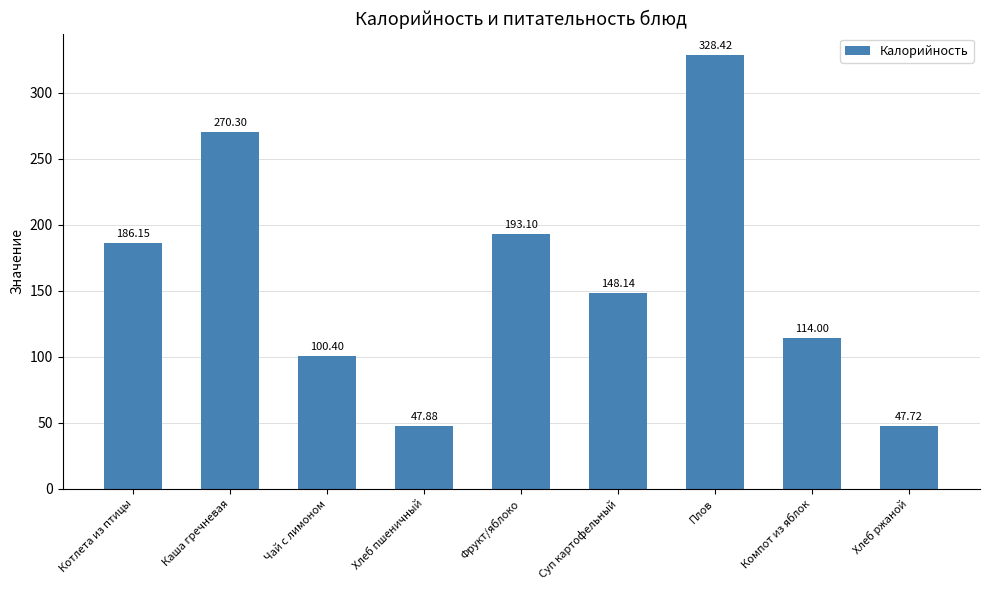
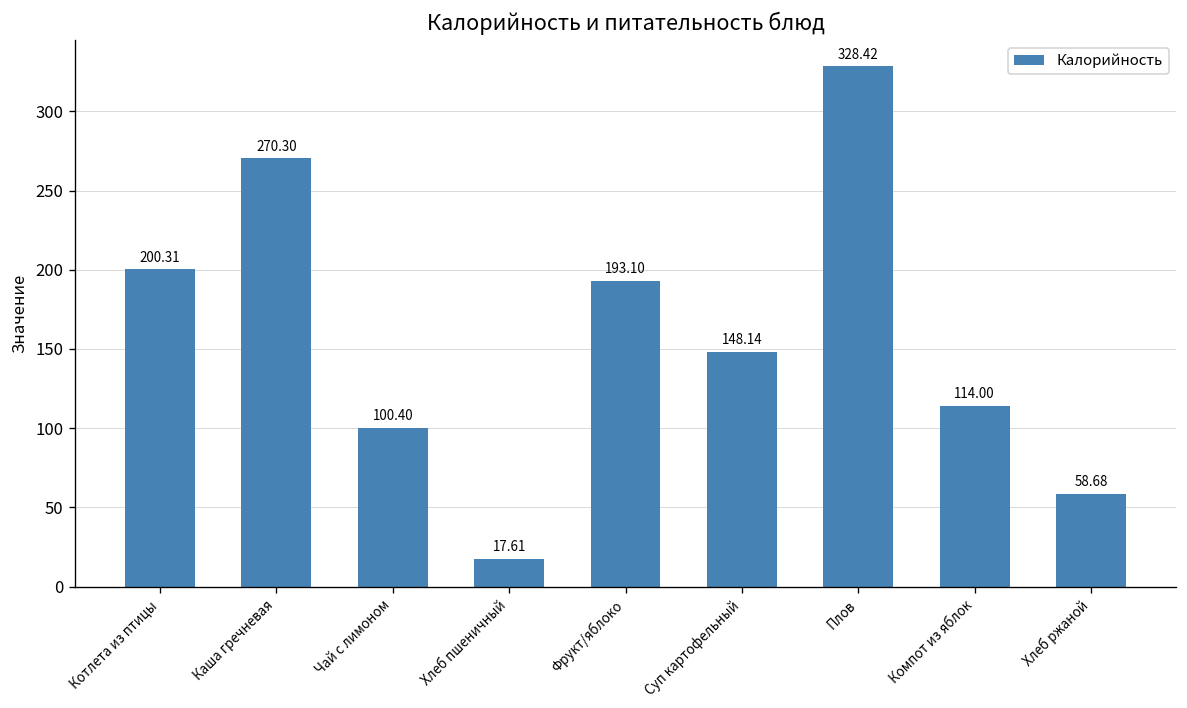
Котлета из птицы: 186.15 -> 200.31
Хлеб пшеничный: 47.88 -> 17.61
Хлеб ржаной: 47.72 -> 58.68
